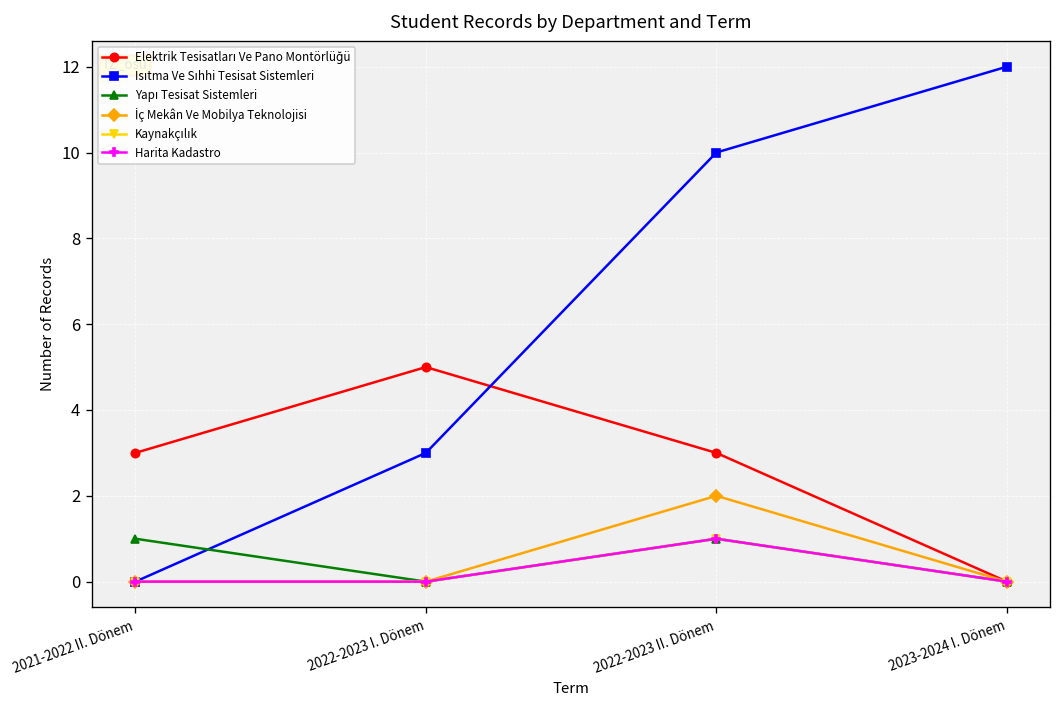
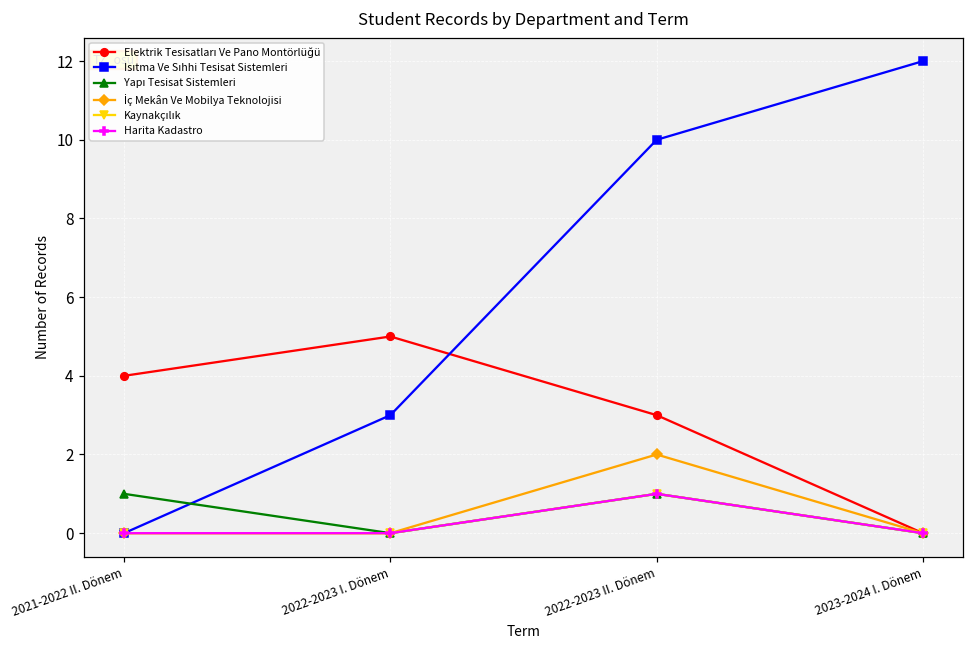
Elektrik Tesisatları Ve Pano Montörlüğü, 2021-2022 II. Dönem: 3 -> 4
